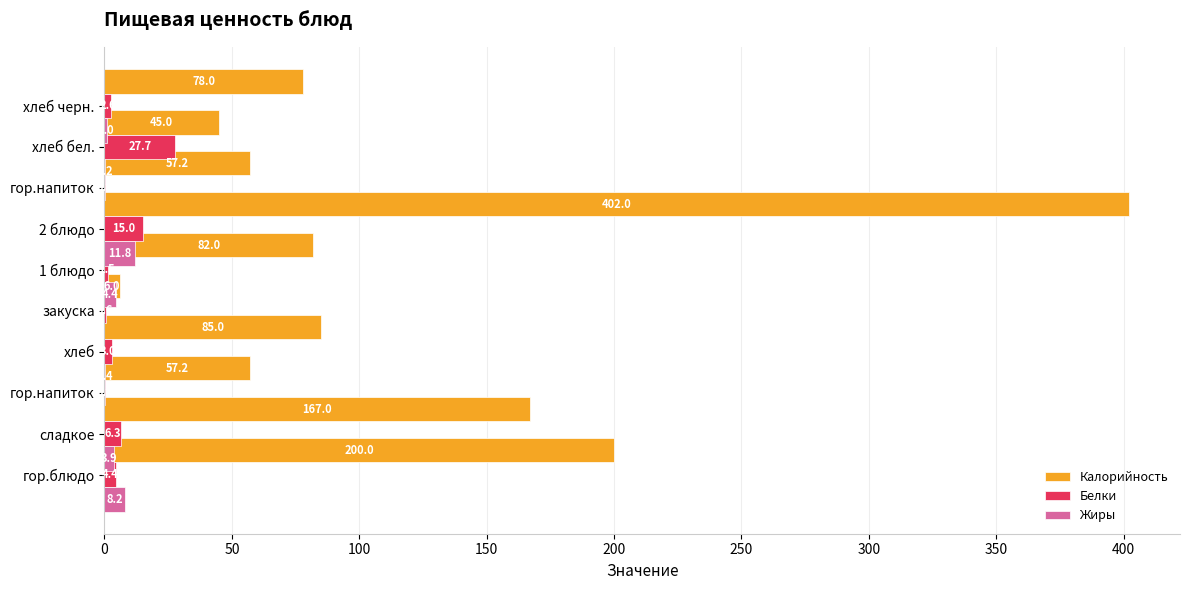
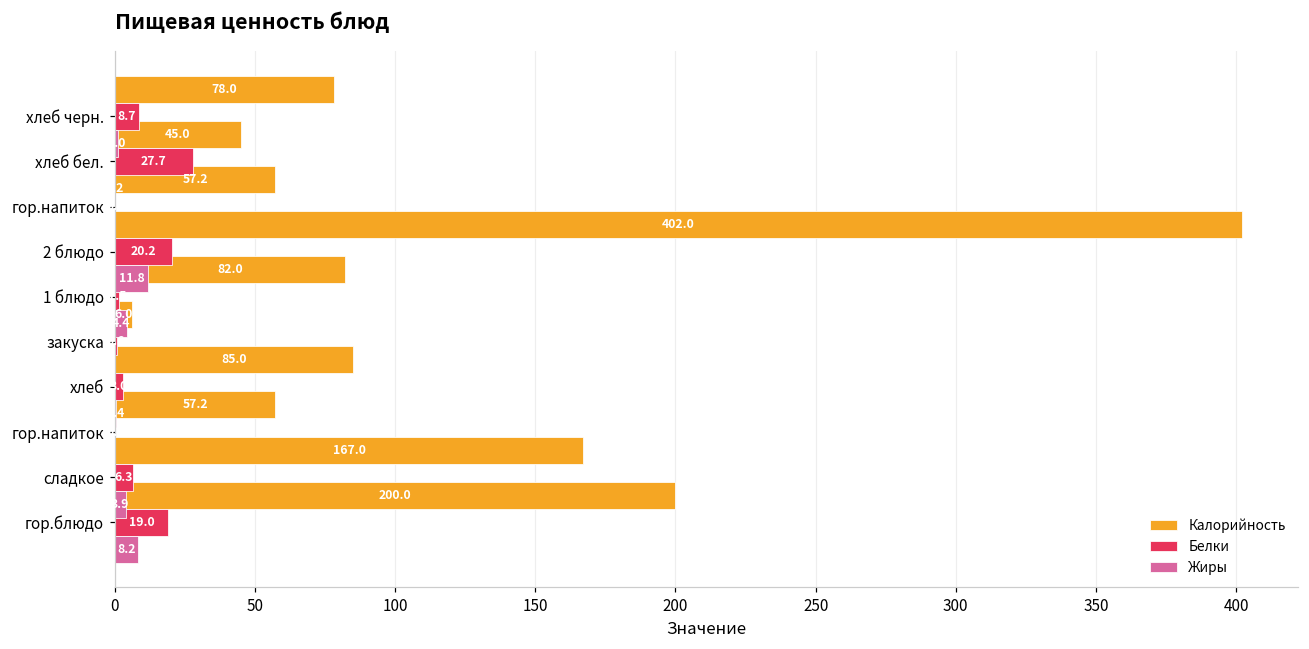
Белки, хлеб черн.: 3 -> 9
Белки, 2 блюдо: 15.0 -> 20.2
Белки, гор.блюдо: 4.4 -> 19.0
